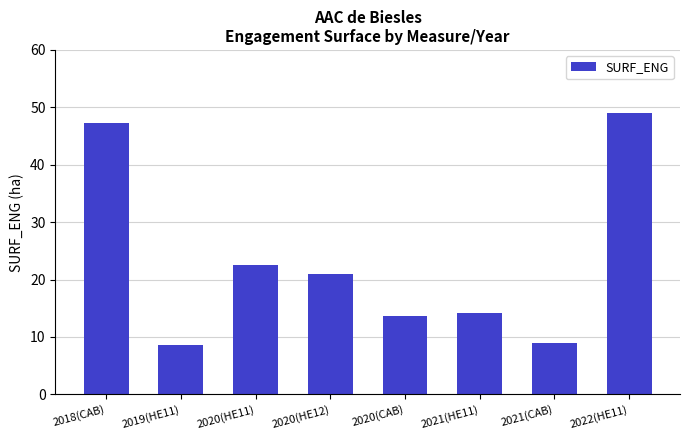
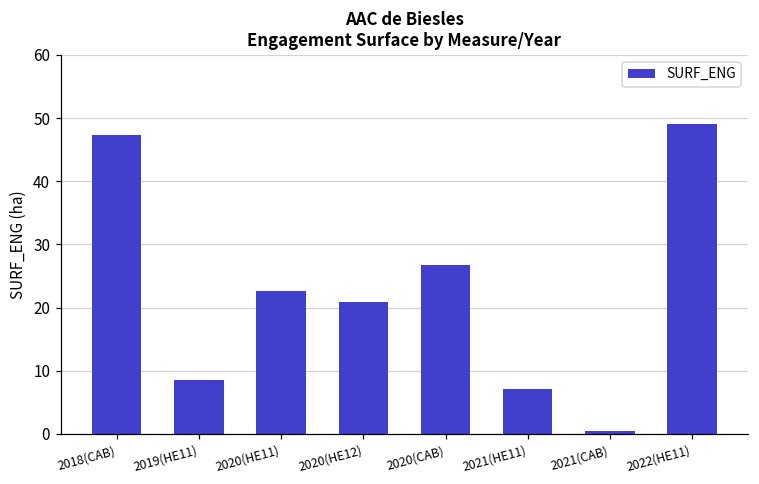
2020(CAB): 14 -> 27
2021(HE11): 14 -> 7
2021(CAB): 9 -> 0
